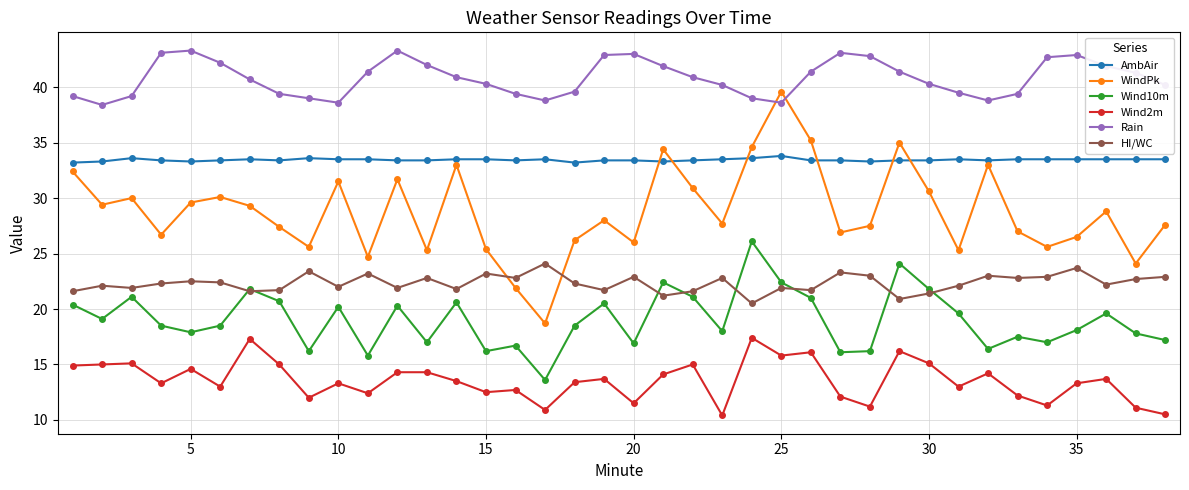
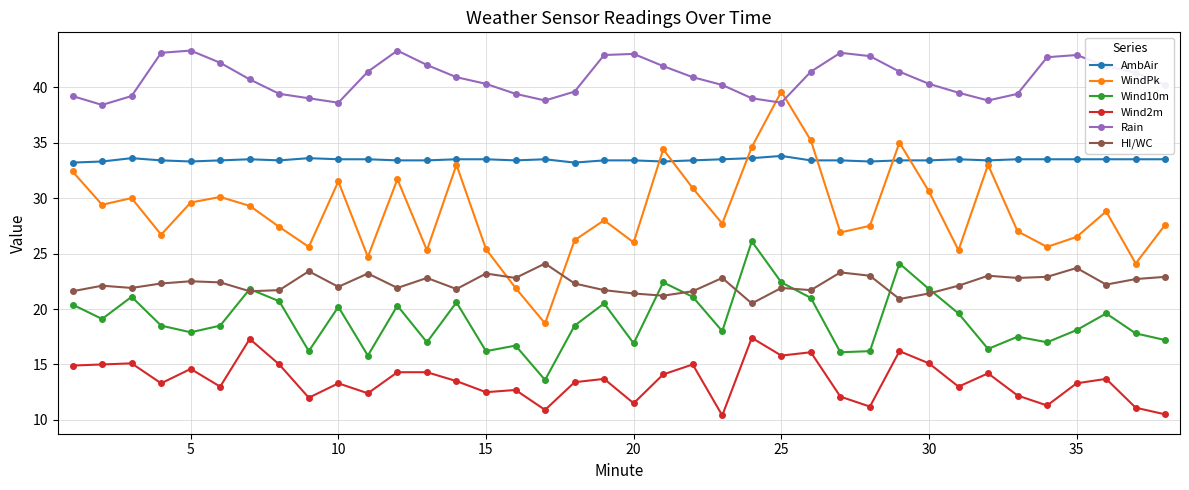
HI/WC, 20: 22.9 -> 21.4
